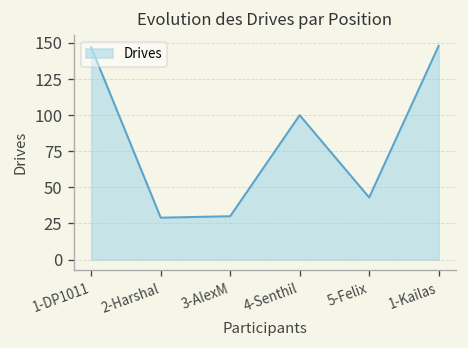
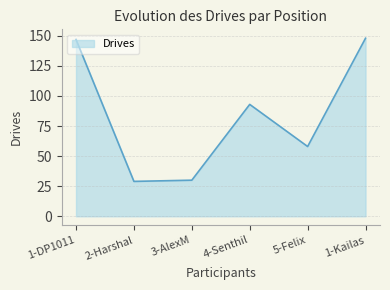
4-Senthil: 100 -> 93
5-Felix: 43 -> 58
